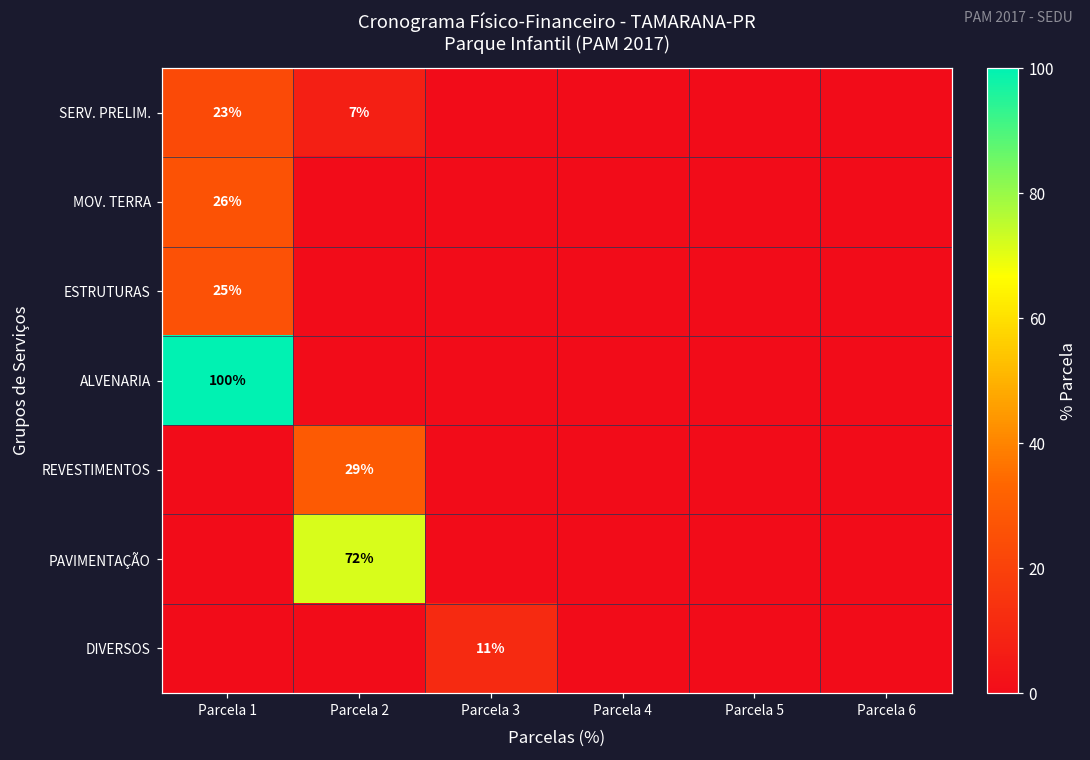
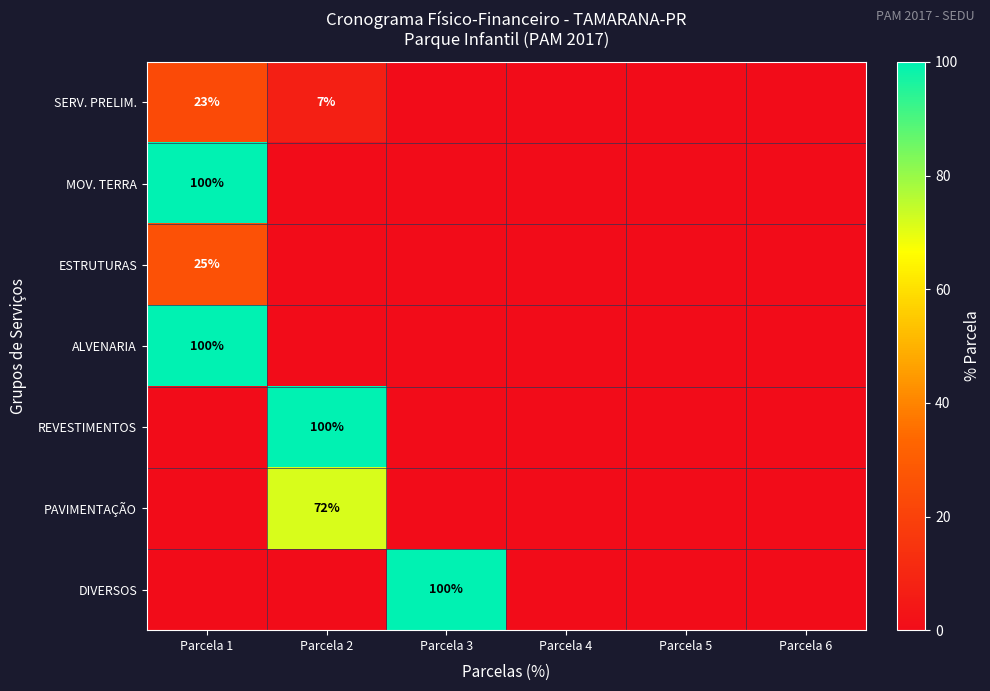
MOV. TERRA, Parcela 1: 26% -> 100%
REVESTIMENTOS, Parcela 2: 29% -> 100%
DIVERSOS, Parcela 3: 11% -> 100%
